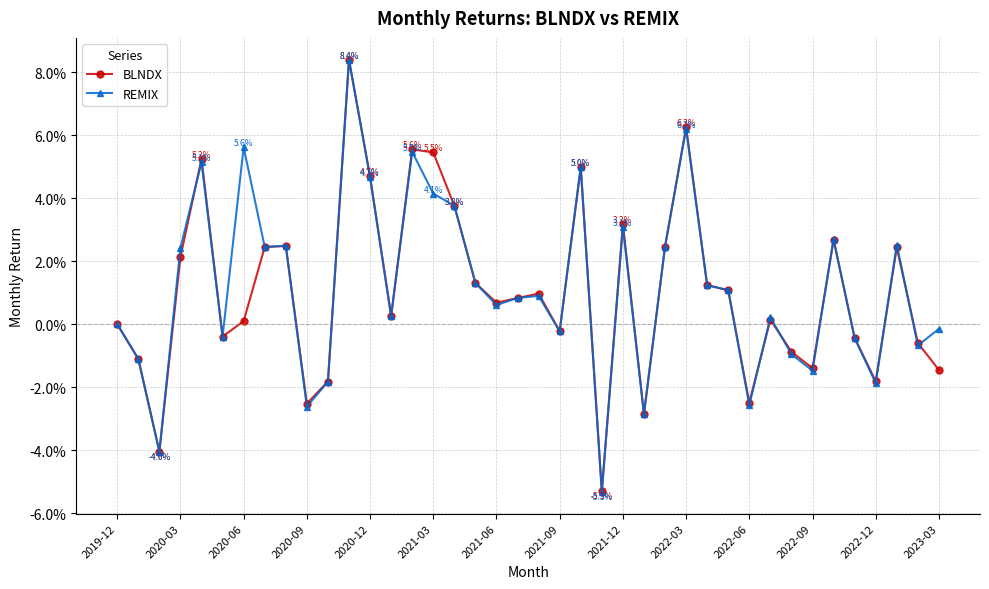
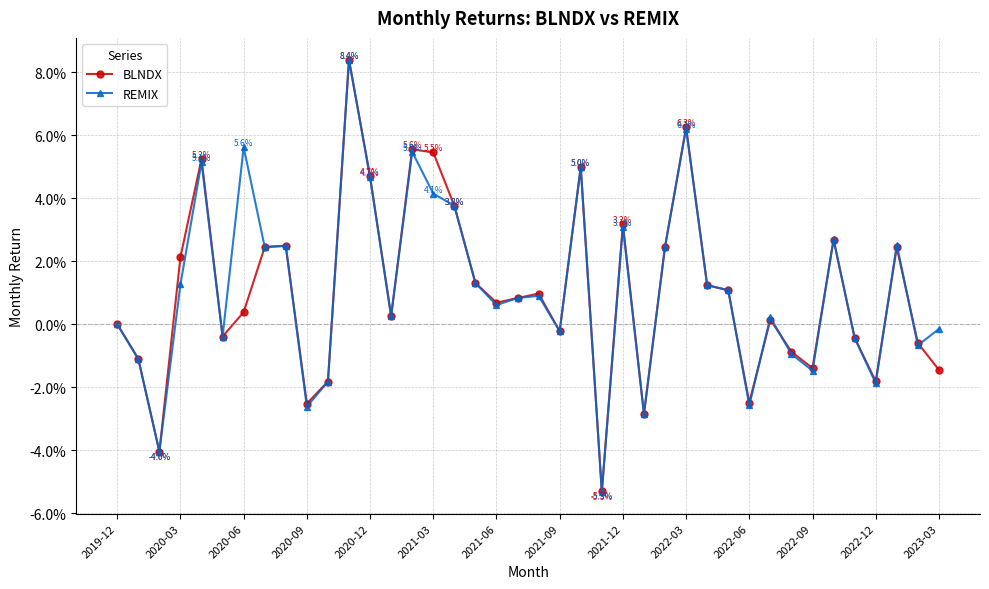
REMIX, 2020-03: 2.4% -> 1.3%
BLNDX, 2020-06: 0.1% -> 0.4%
